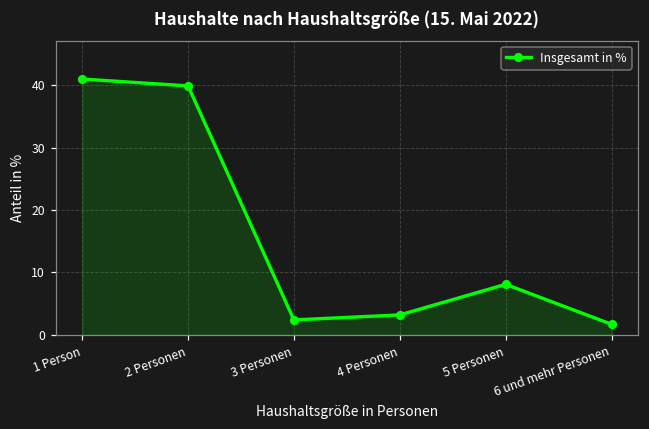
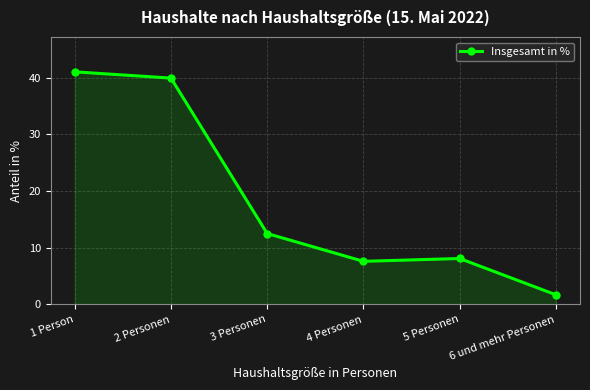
3 Personen: 2 -> 13
4 Personen: 3 -> 8
